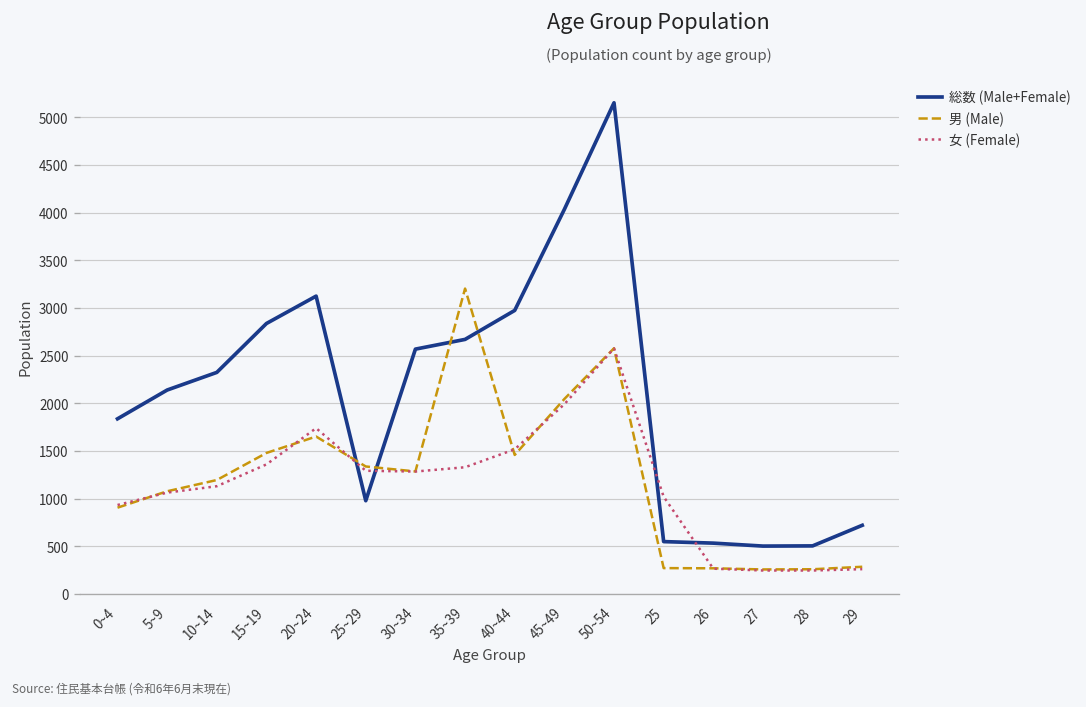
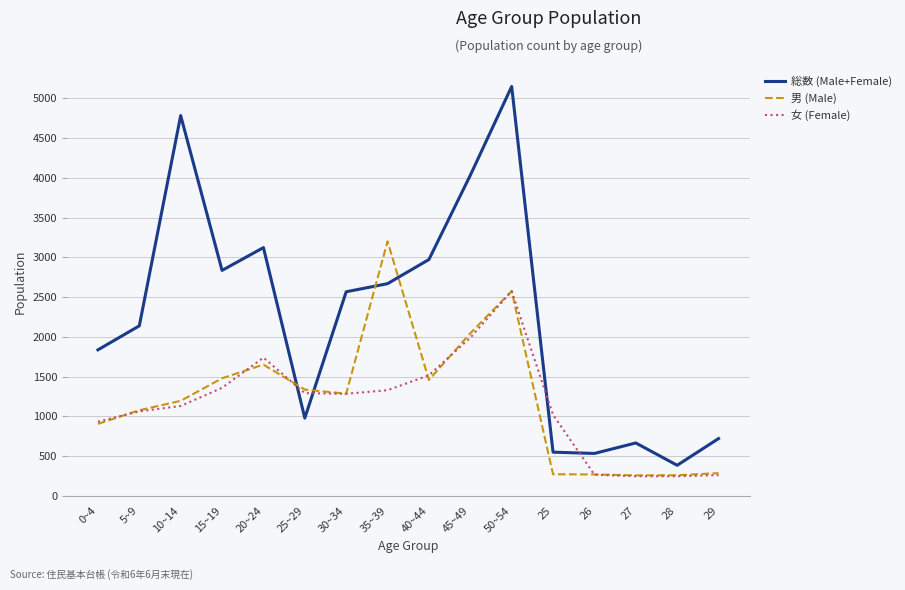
総数 (Male+Female), 10~14: 2300 -> 4800
総数 (Male+Female), 27: 500 -> 700
総数 (Male+Female), 28: 500 -> 400
